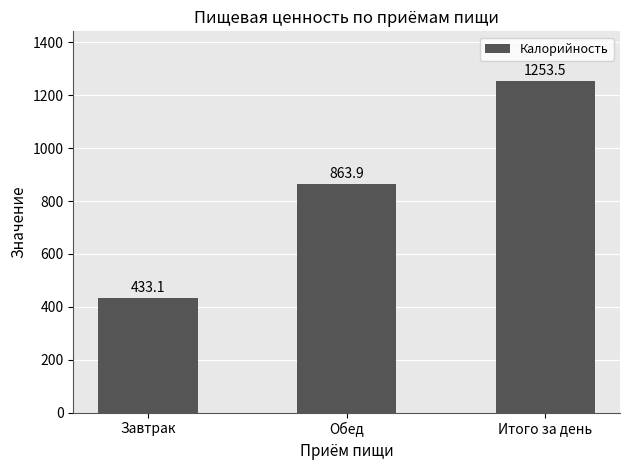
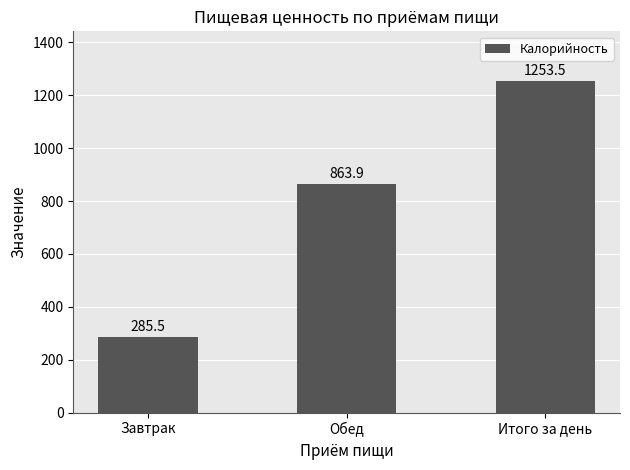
Завтрак: 433.1 -> 285.5
